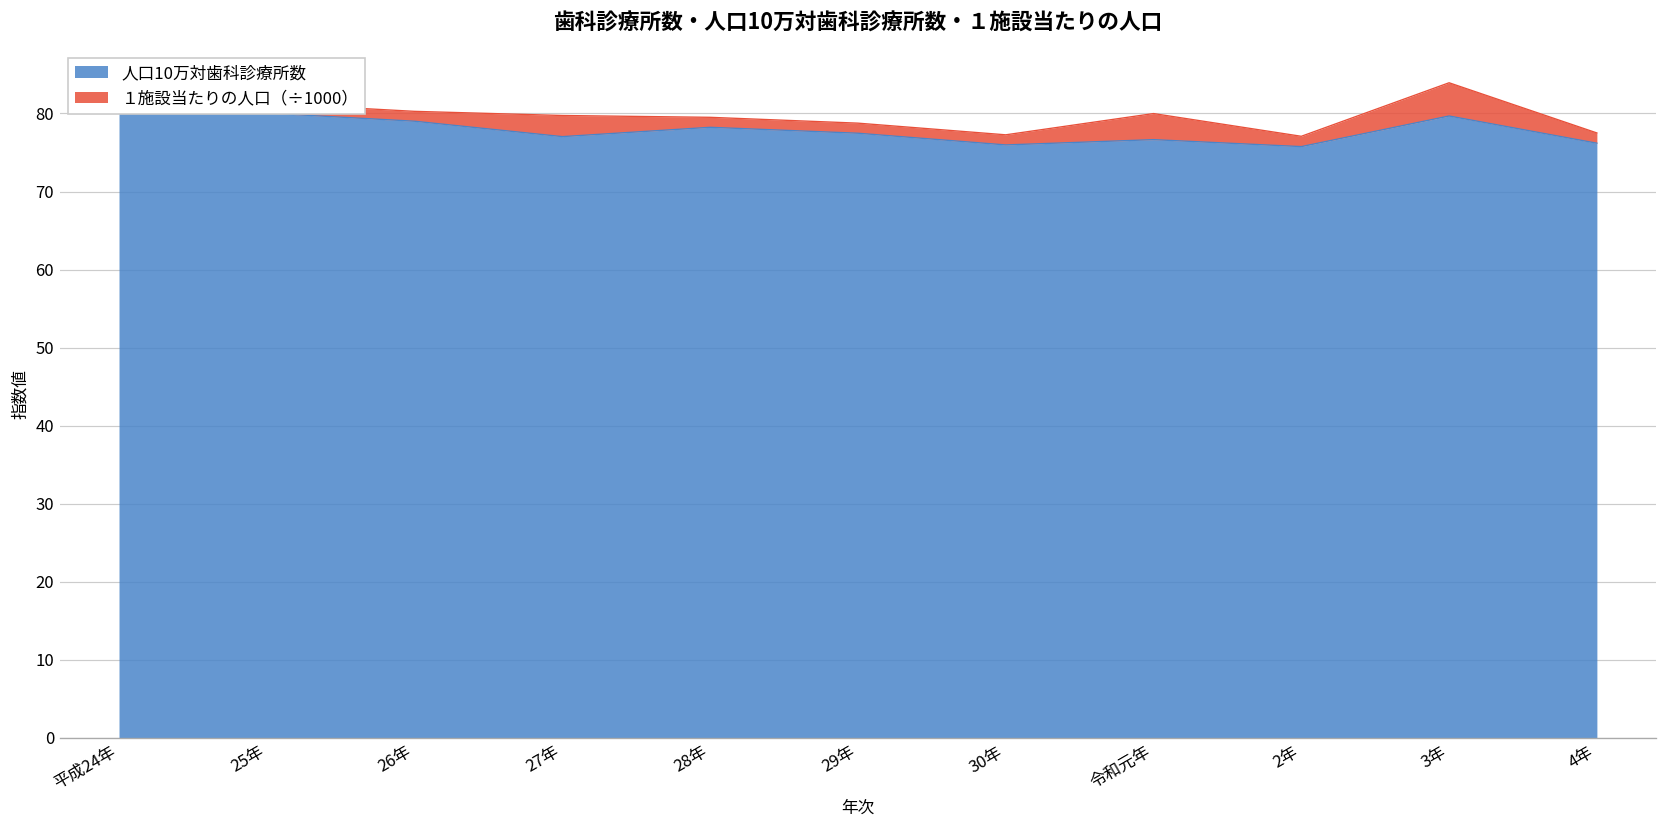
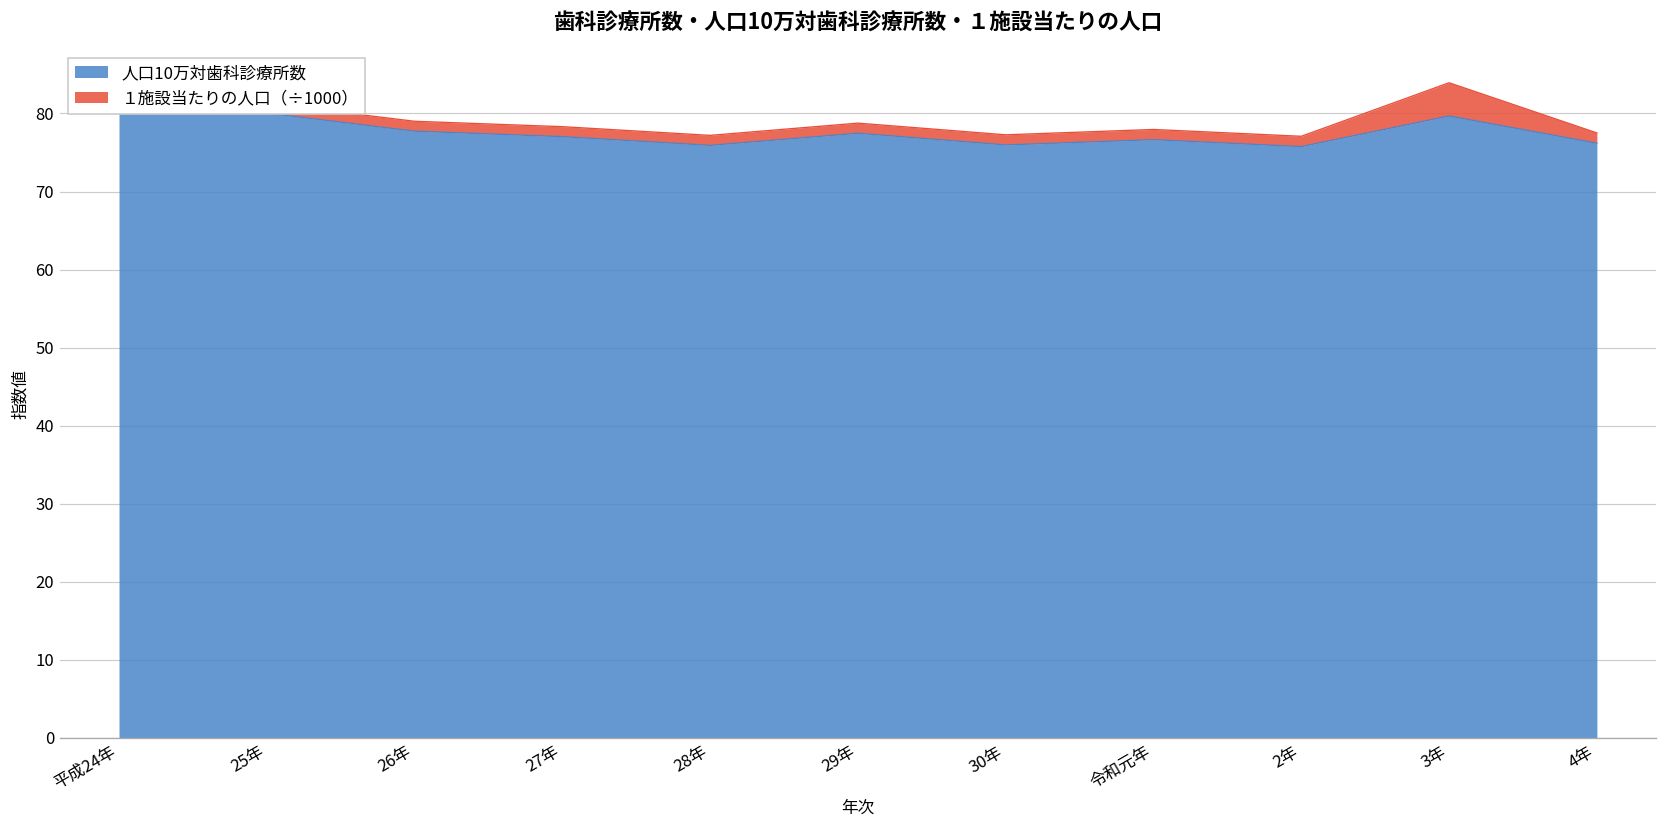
人口10万対歯科診療所数, 26年: 79 -> 78
１施設当たりの人口（÷1000）, 27年: 3 -> 1
人口10万対歯科診療所数, 28年: 78 -> 76
１施設当たりの人口（÷1000）, 令和元年: 3 -> 1
